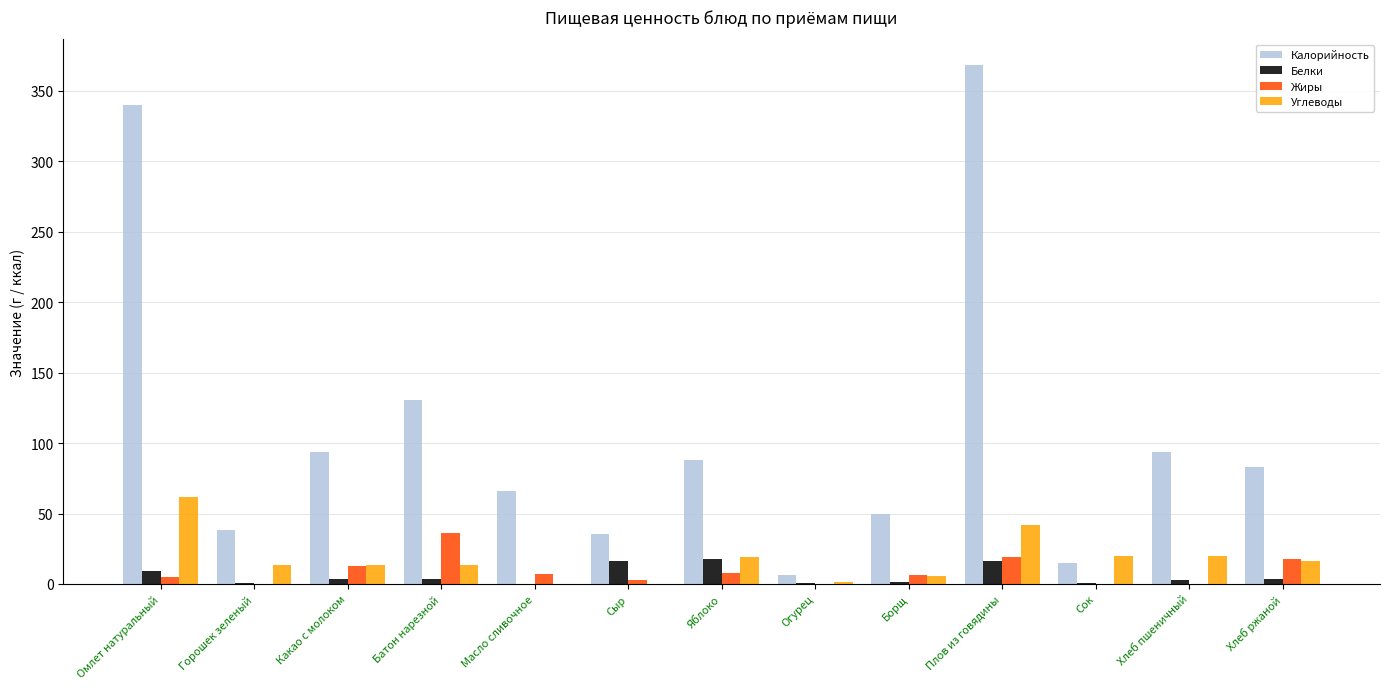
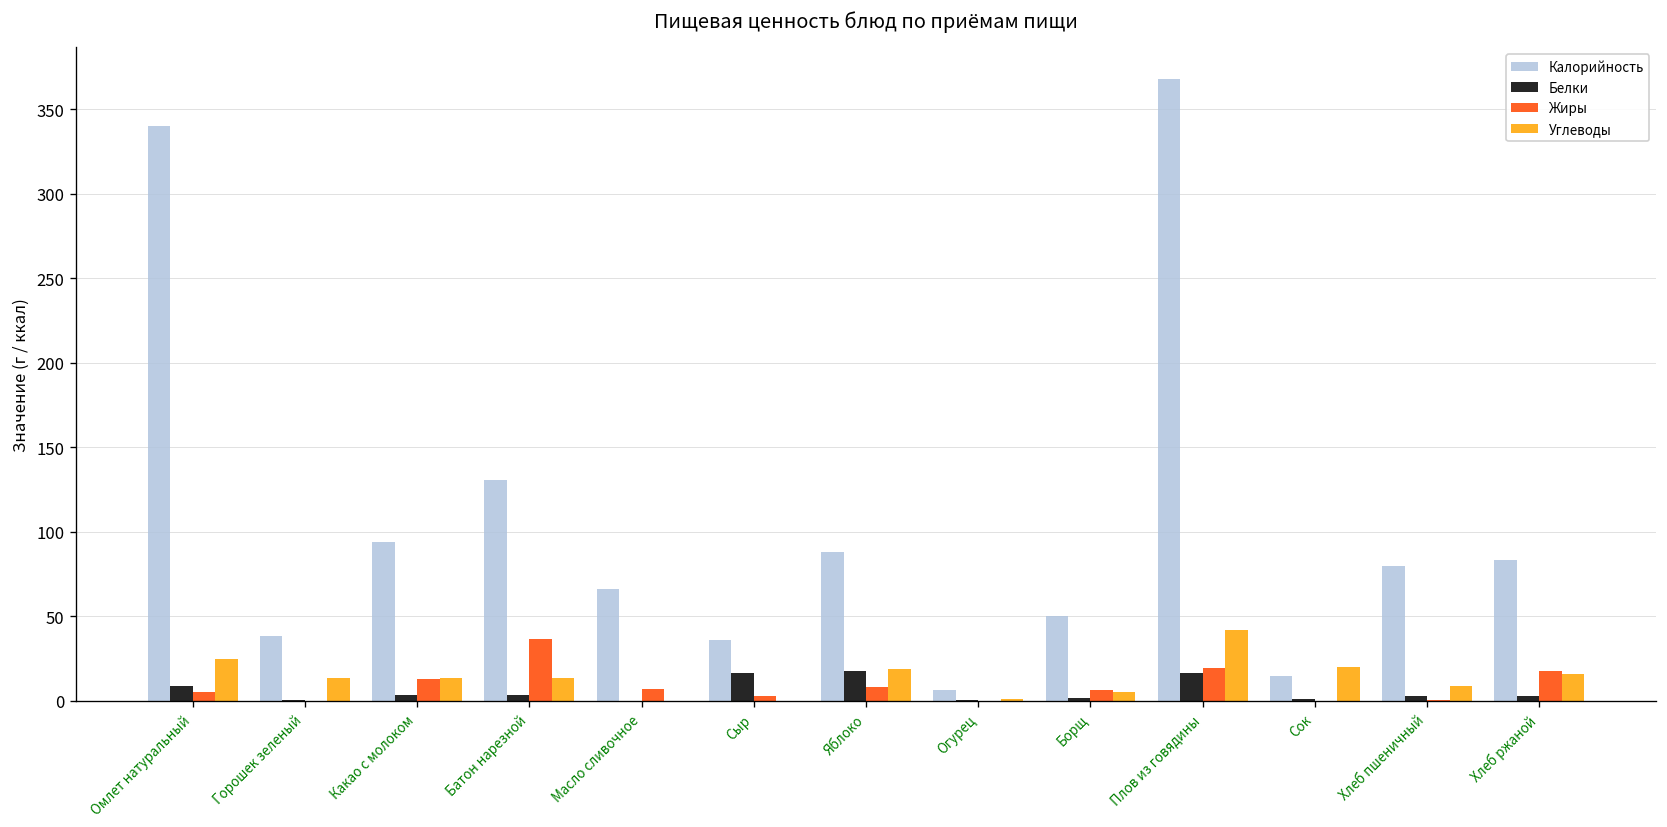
Углеводы, Омлет натуральный: 61 -> 25
Калорийность, Хлеб пшеничный: 94 -> 80
Углеводы, Хлеб пшеничный: 20 -> 9
